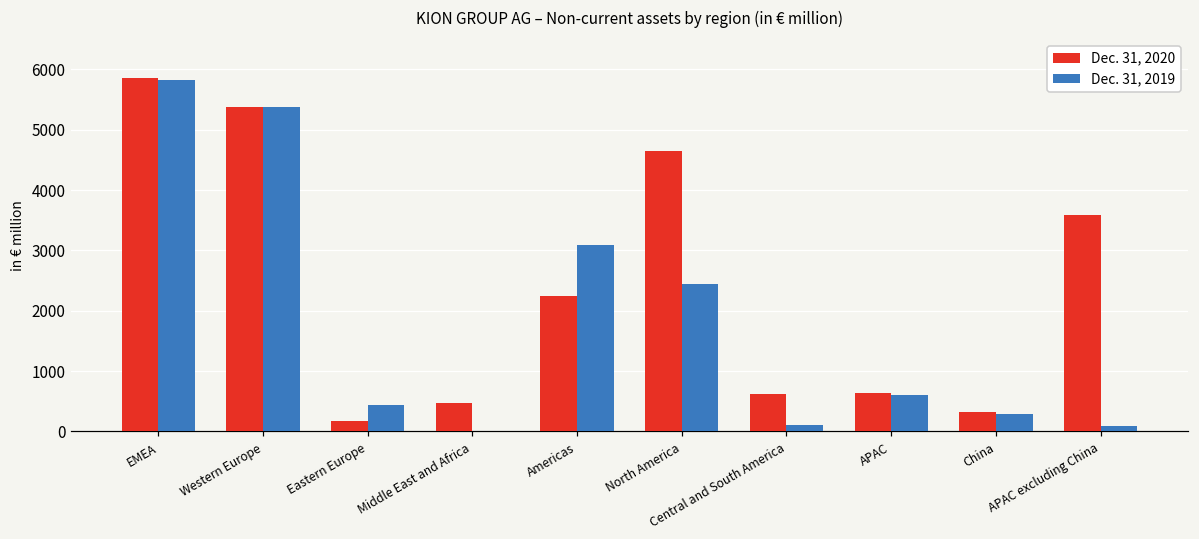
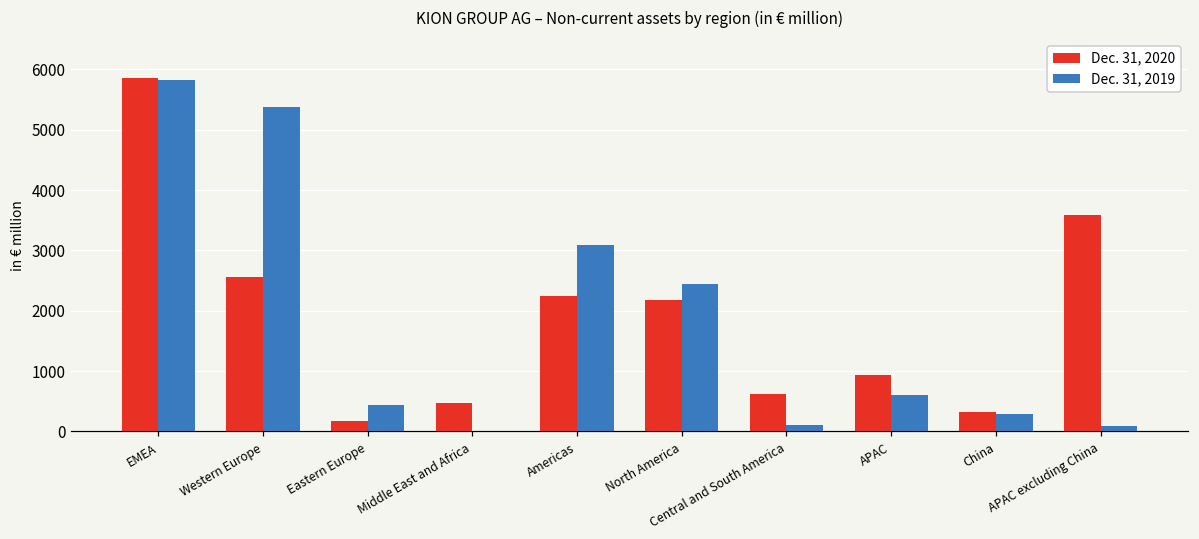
Dec. 31, 2020, Western Europe: 5400 -> 2600
Dec. 31, 2020, North America: 4700 -> 2200
Dec. 31, 2020, APAC: 600 -> 900
